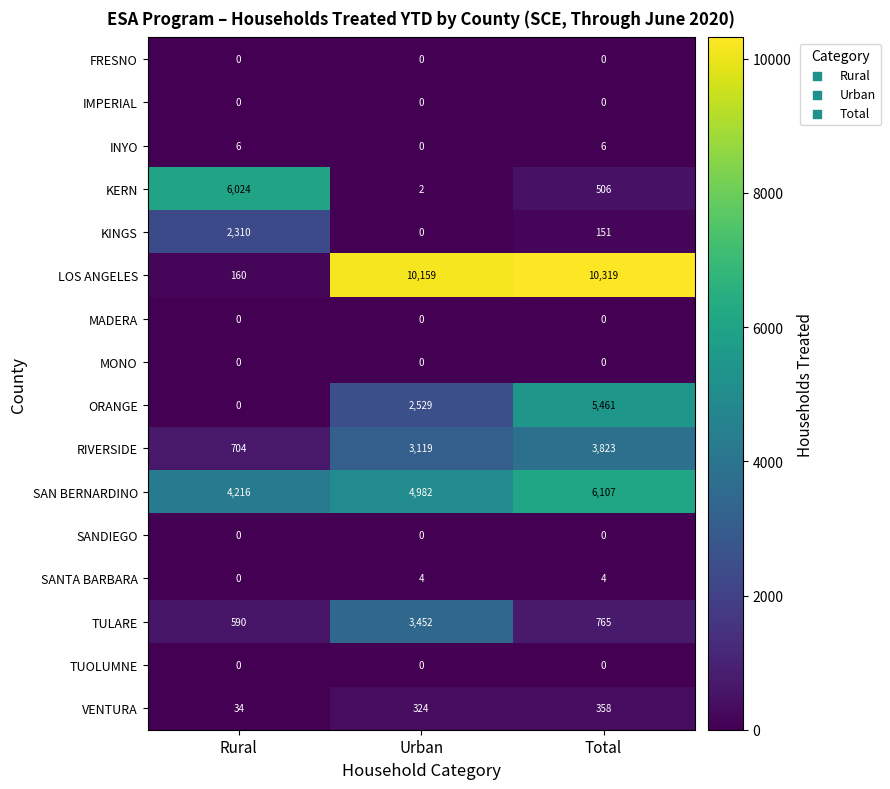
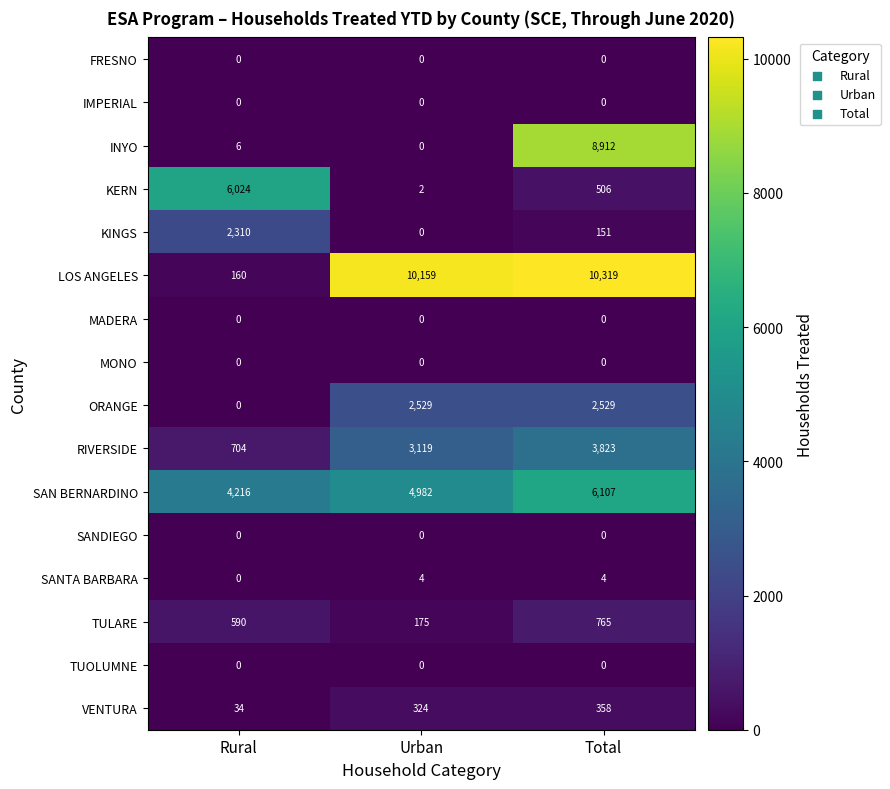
INYO, Total: 6 -> 8,912
ORANGE, Total: 5,461 -> 2,529
TULARE, Urban: 3,452 -> 175
